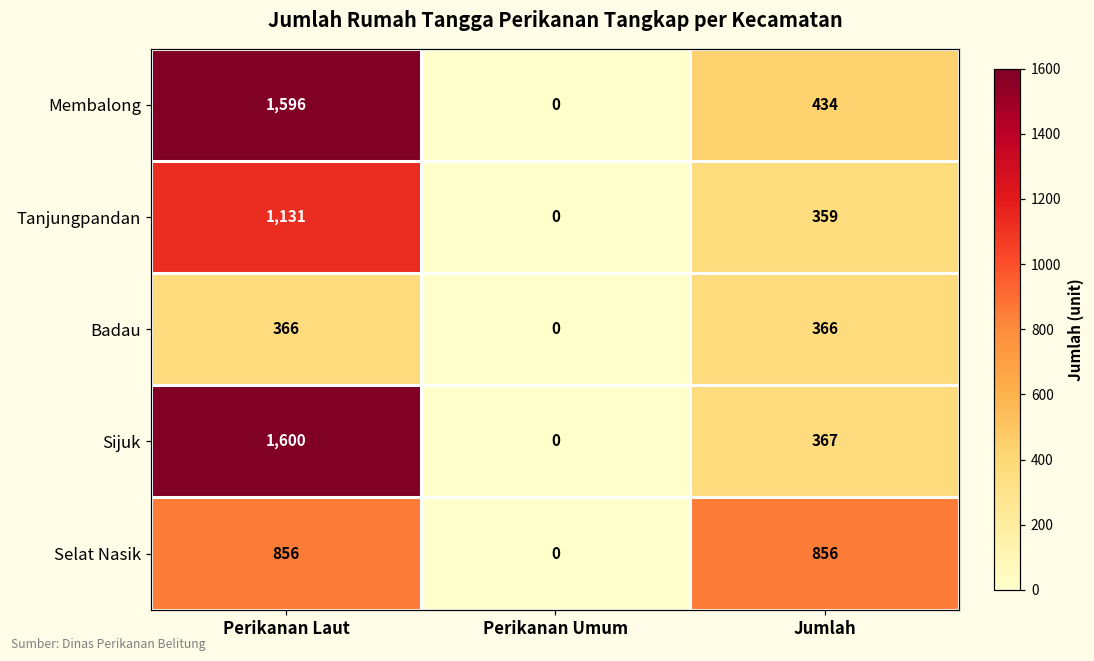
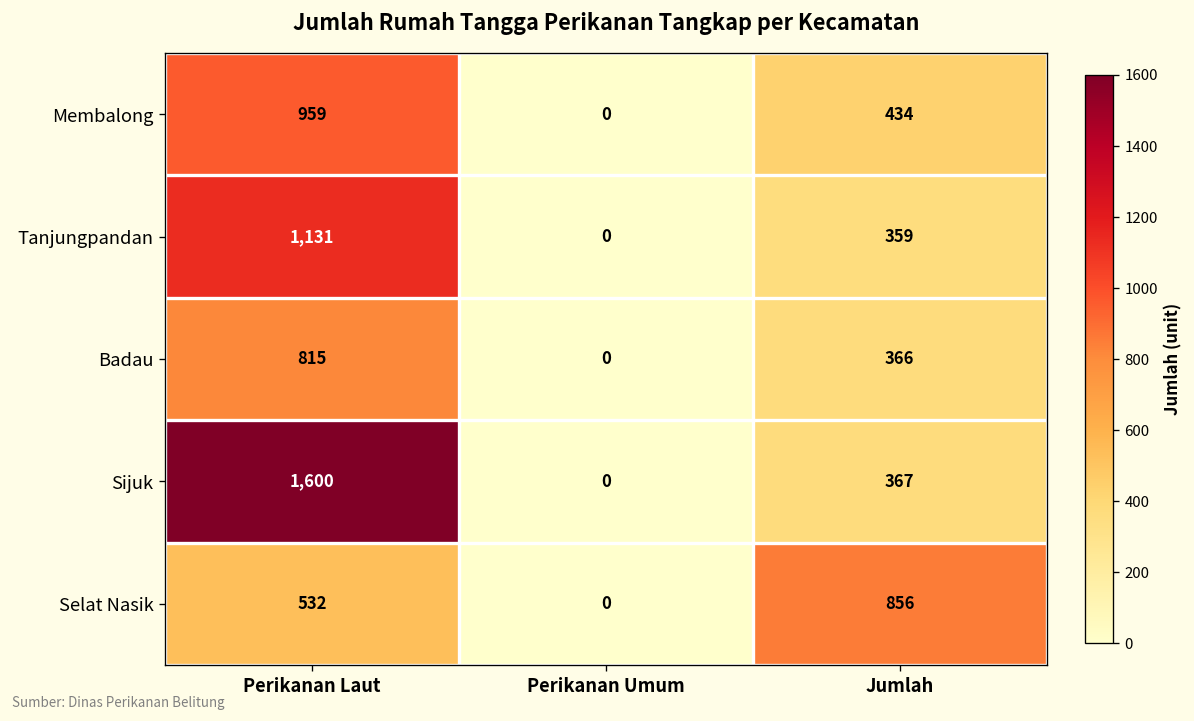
Membalong, Perikanan Laut: 1,596 -> 959
Badau, Perikanan Laut: 366 -> 815
Selat Nasik, Perikanan Laut: 856 -> 532
